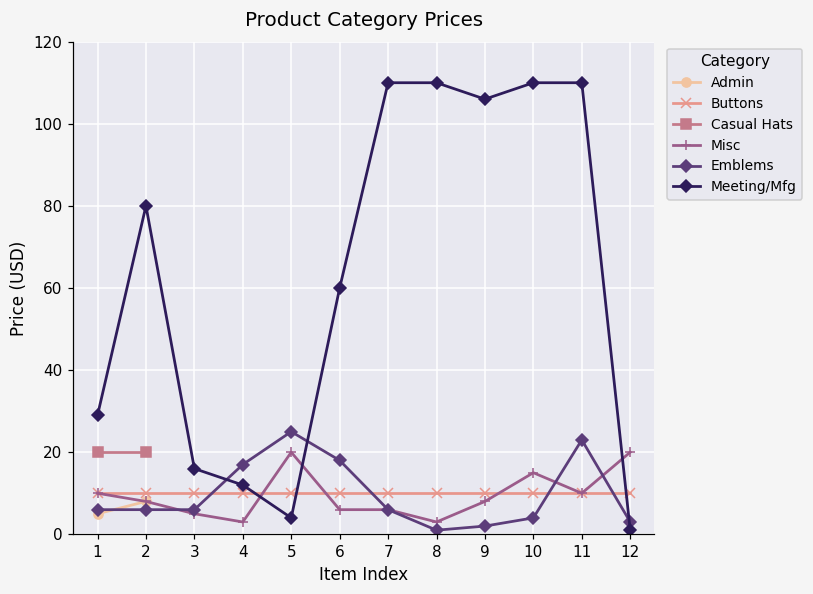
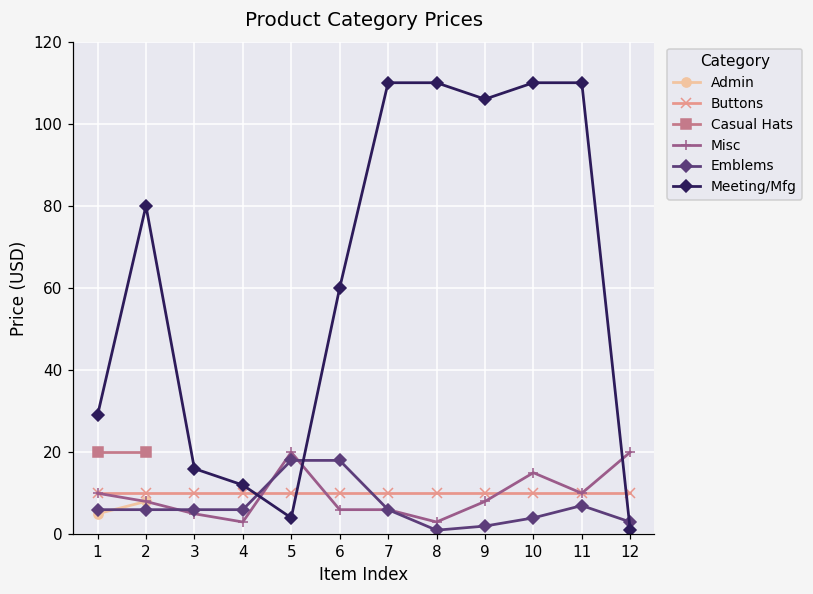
Emblems, 4: 17 -> 6
Emblems, 5: 25 -> 18
Emblems, 11: 23 -> 7
